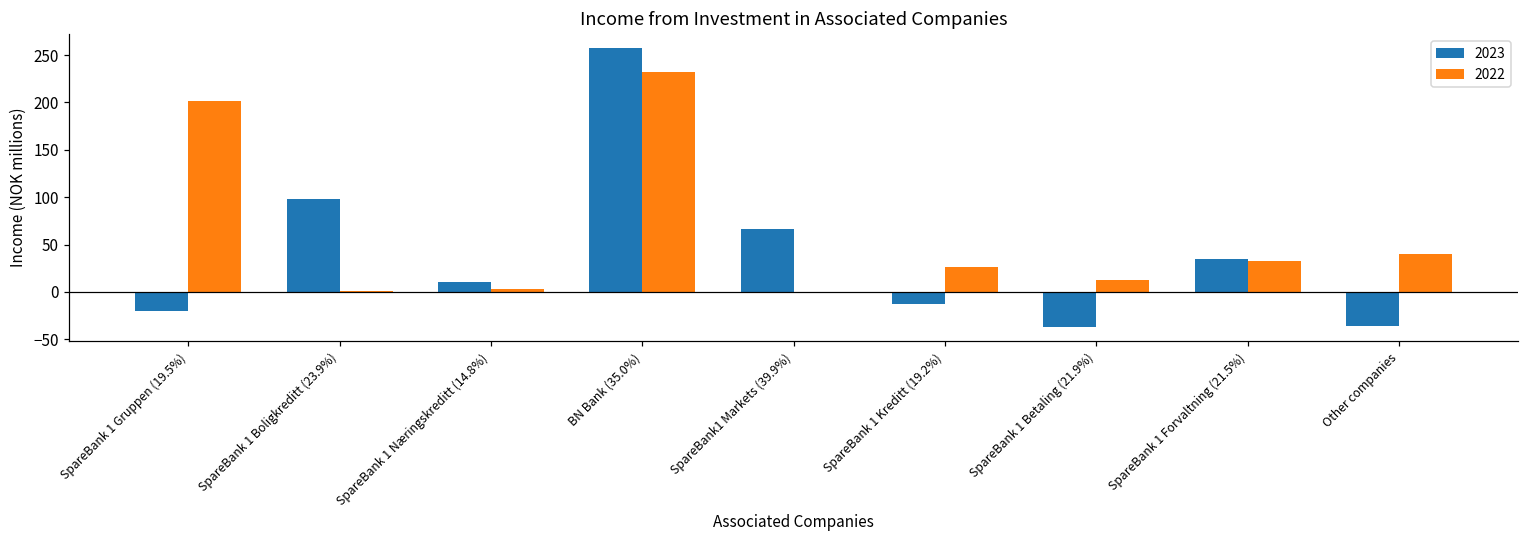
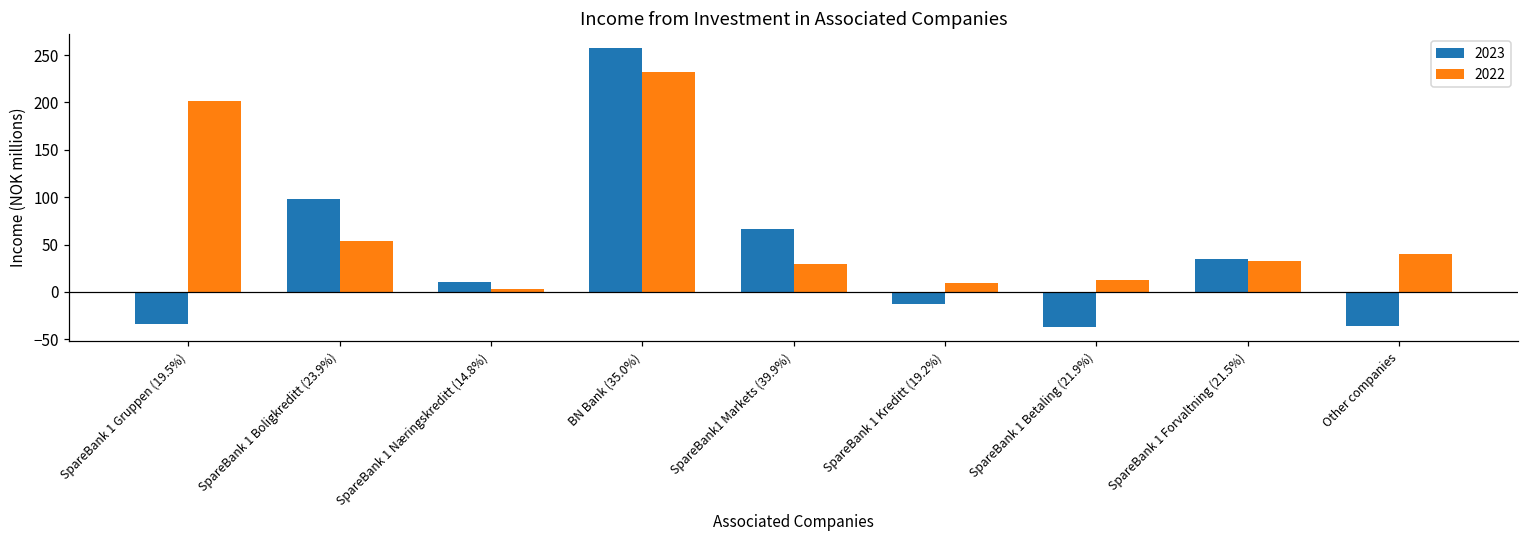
2023, SpareBank 1 Gruppen (19.5%): -20 -> -30
2022, SpareBank 1 Boligkreditt (23.9%): 0 -> 50
2022, SpareBank1 Markets (39.9%): 0 -> 30
2022, SpareBank 1 Kreditt (19.2%): 30 -> 10
